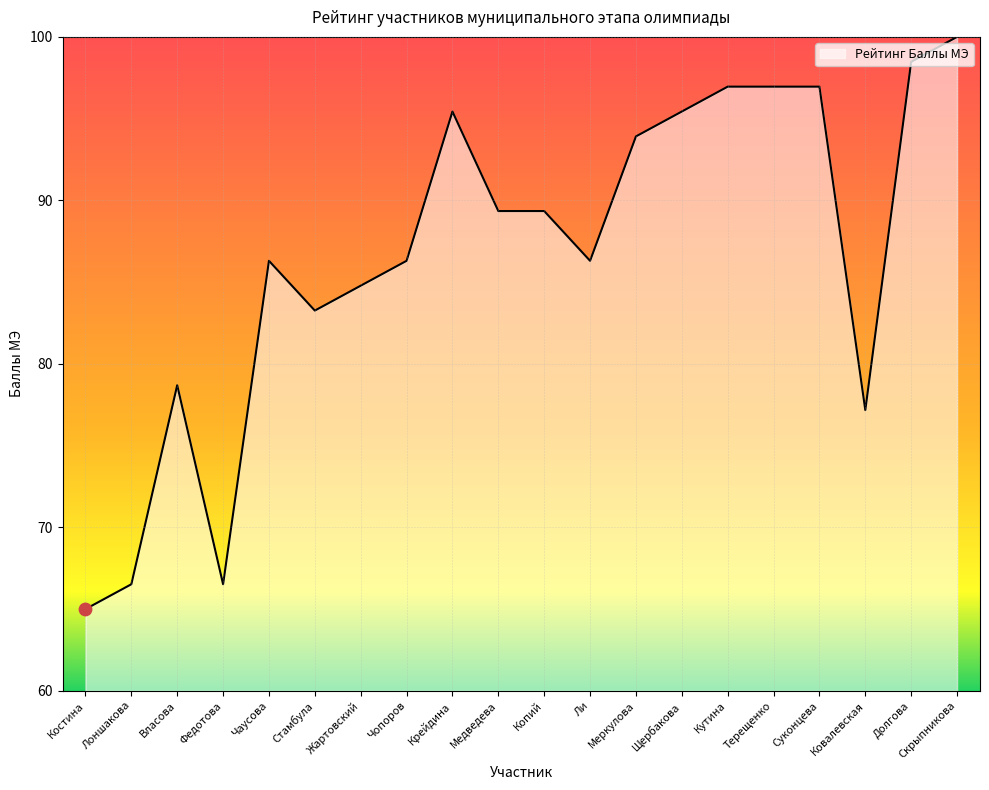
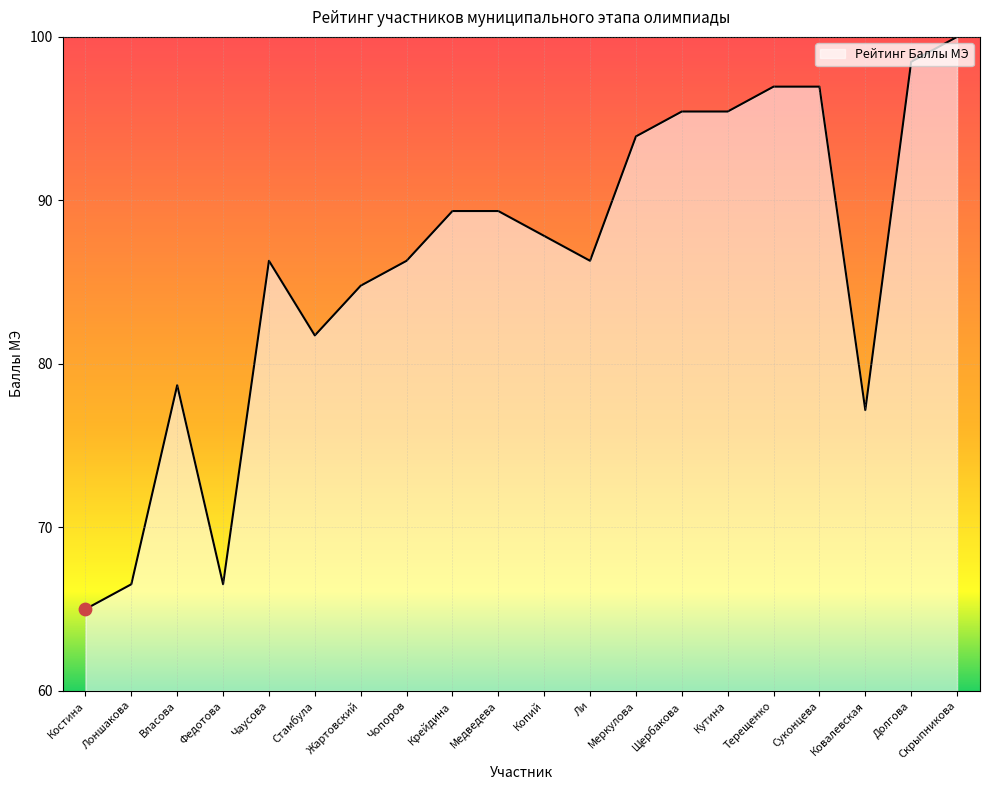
Рейтинг Баллы МЭ, Стамбула: 83.3 -> 81.7
Рейтинг Баллы МЭ, Крейдина: 95.4 -> 89.3
Рейтинг Баллы МЭ, Копий: 89.3 -> 87.8
Рейтинг Баллы МЭ, Кутина: 97.0 -> 95.4
